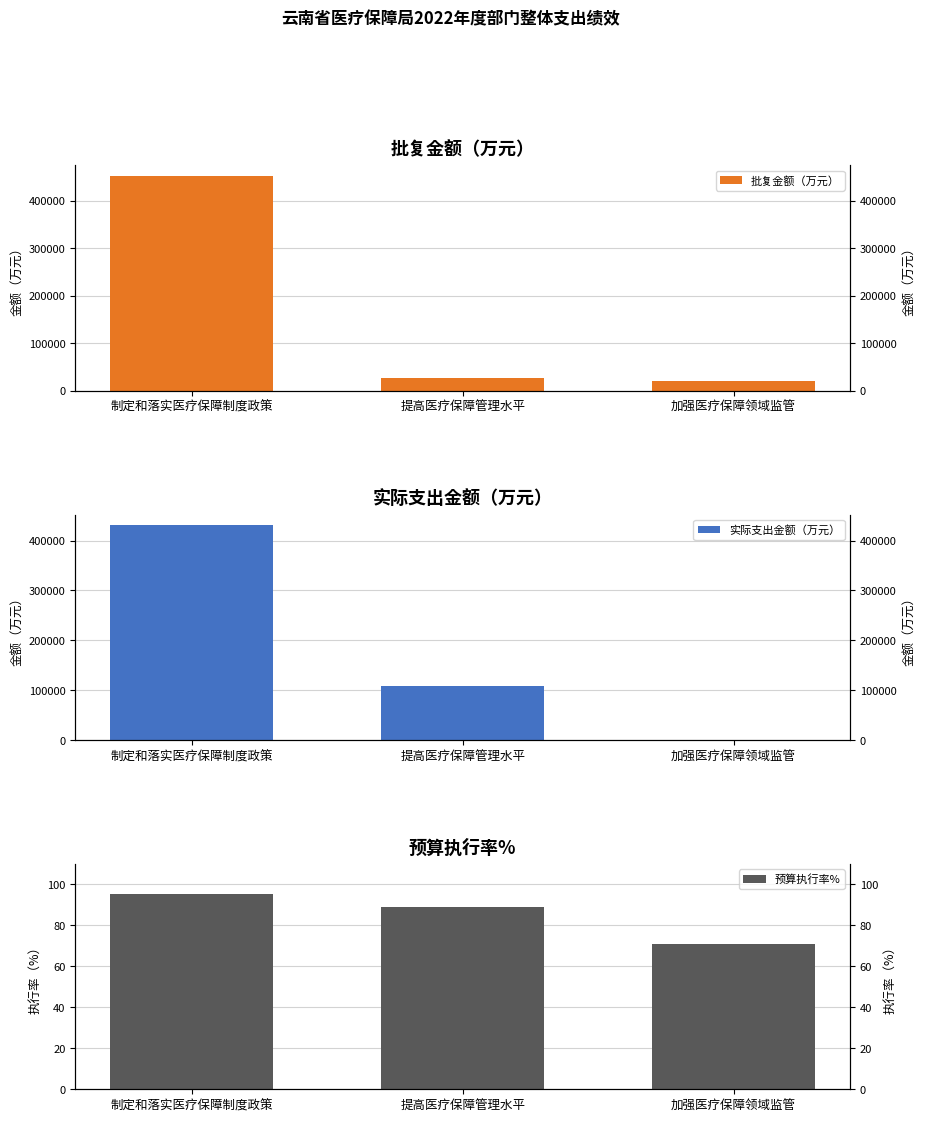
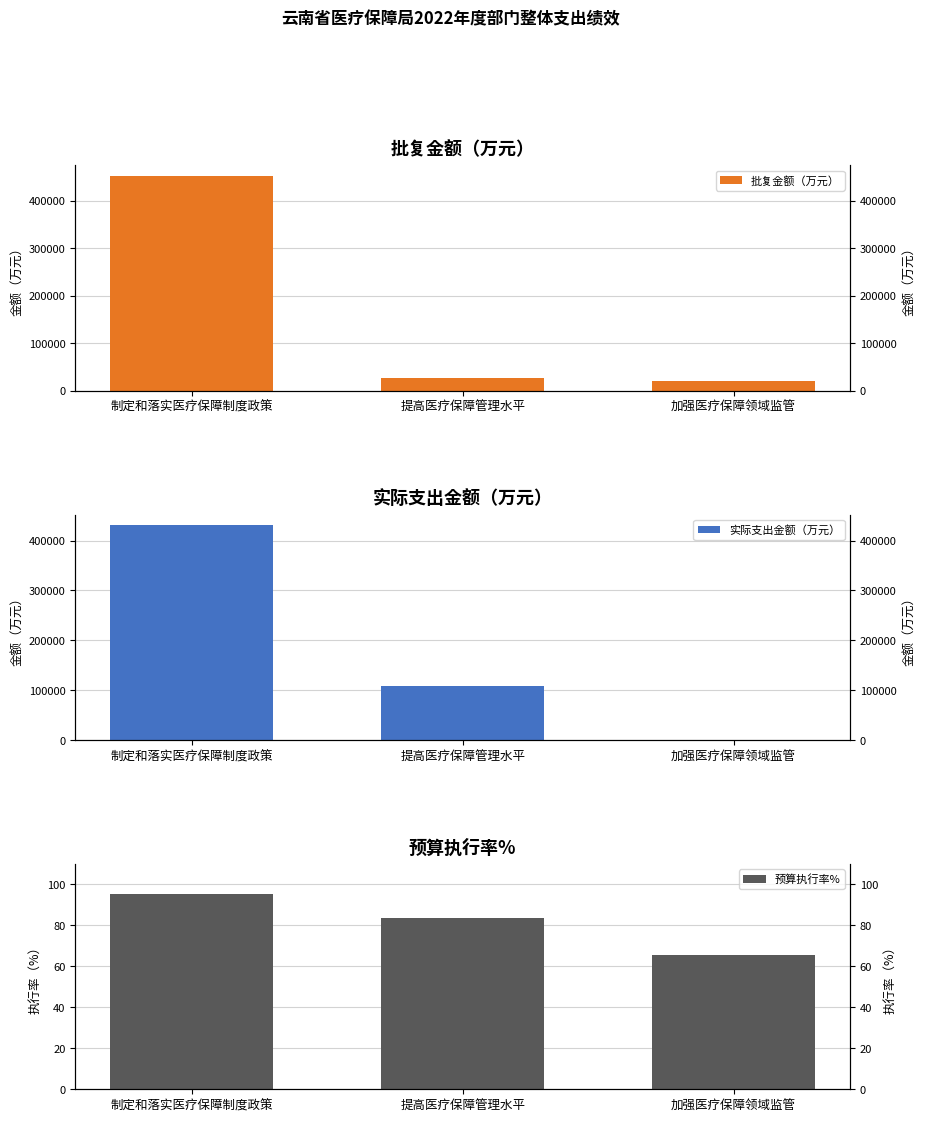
预算执行率%, 提高医疗保障管理水平: 89 -> 84
预算执行率%, 加强医疗保障领域监管: 71 -> 66
